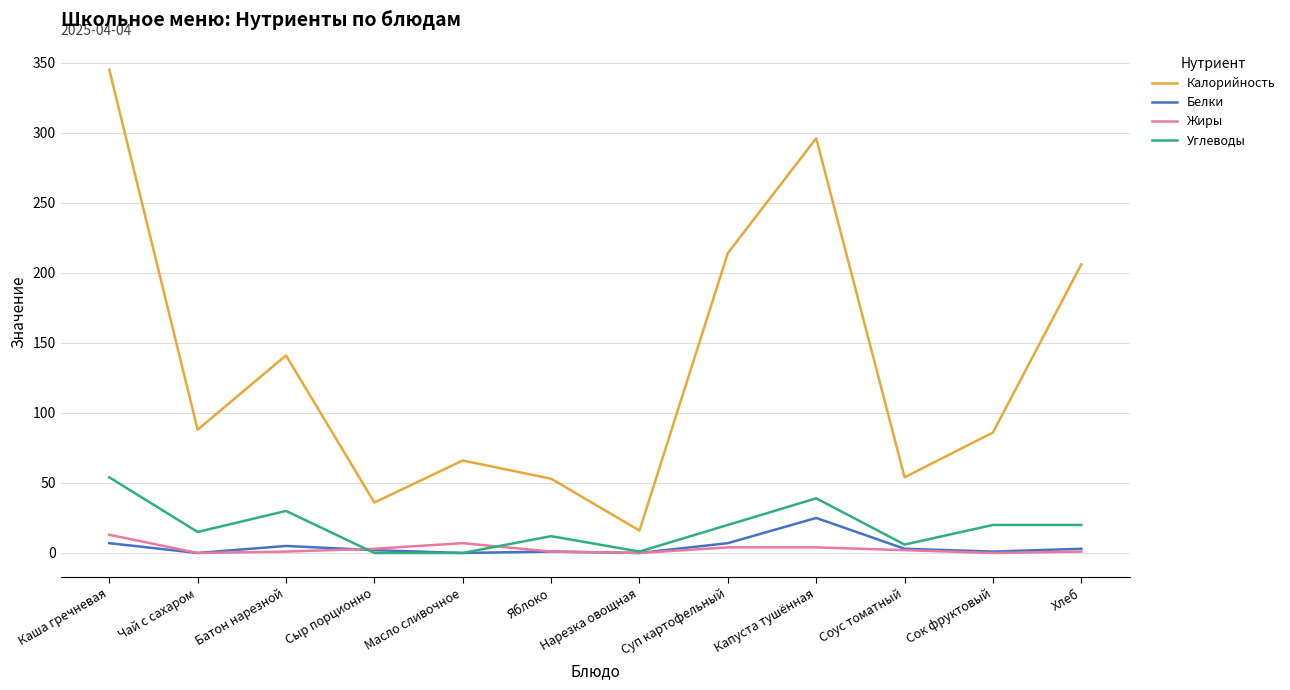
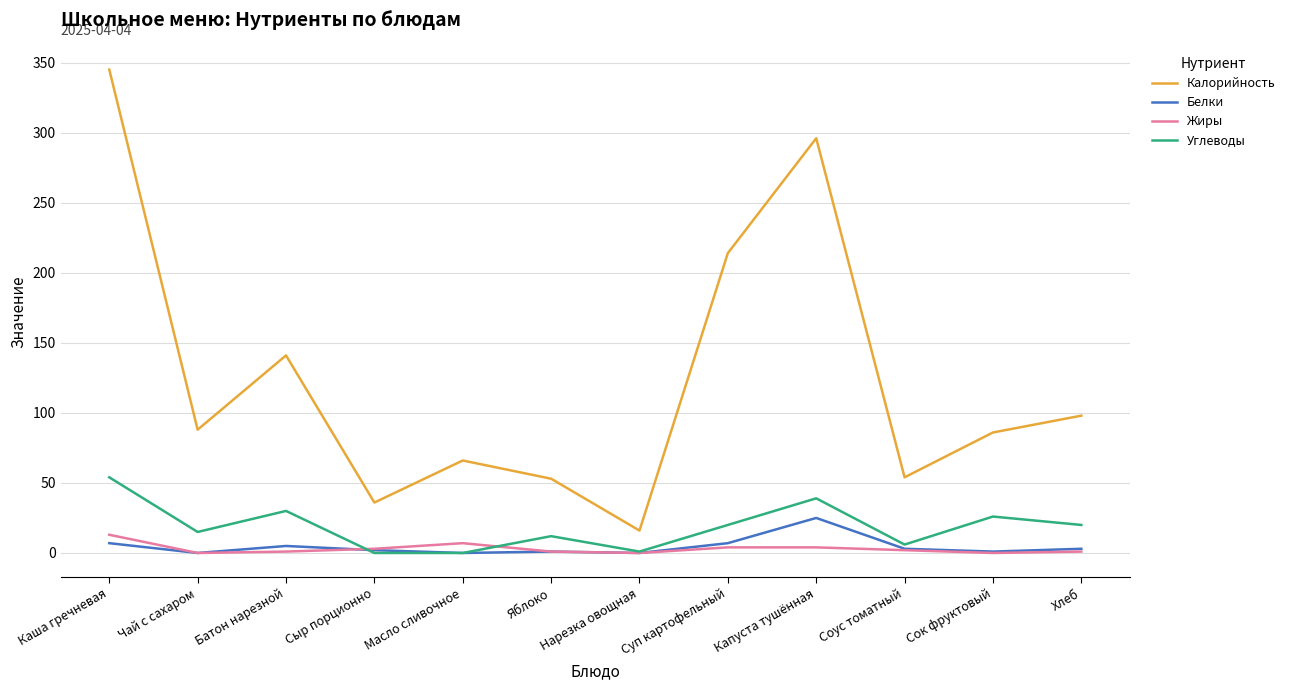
Углеводы, Сок фруктовый: 20 -> 26
Калорийность, Хлеб: 206 -> 98
